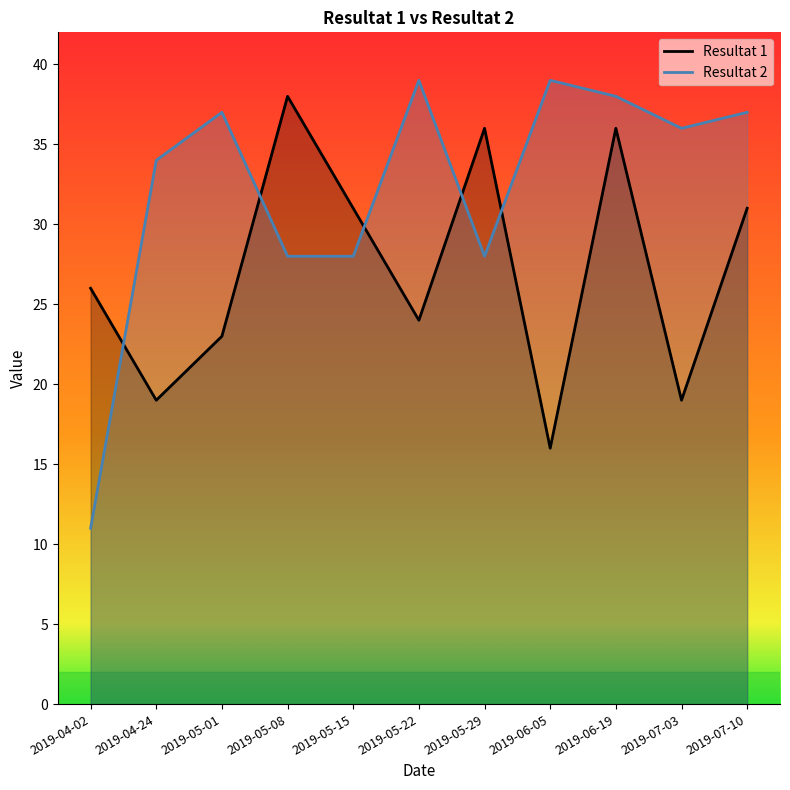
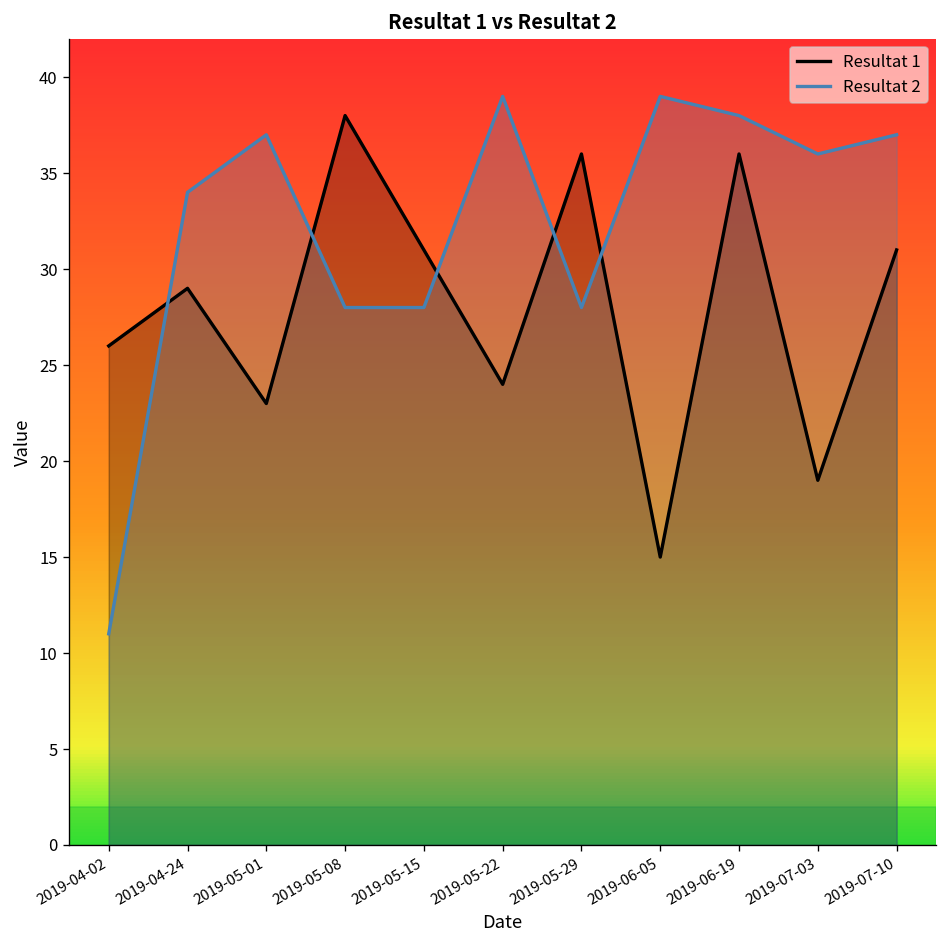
Resultat 1, 2019-04-24: 19 -> 29
Resultat 1, 2019-06-05: 16 -> 15
